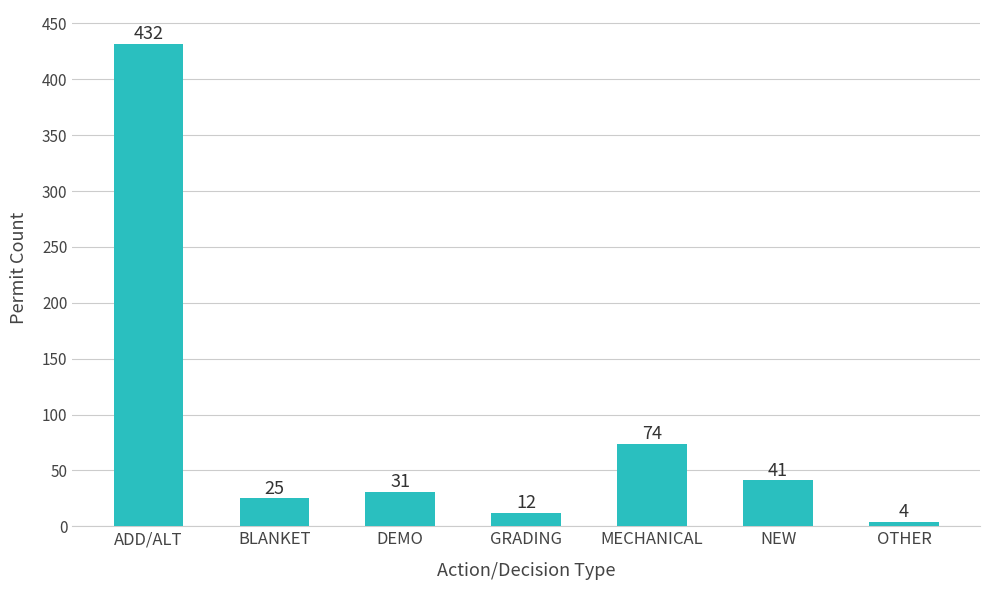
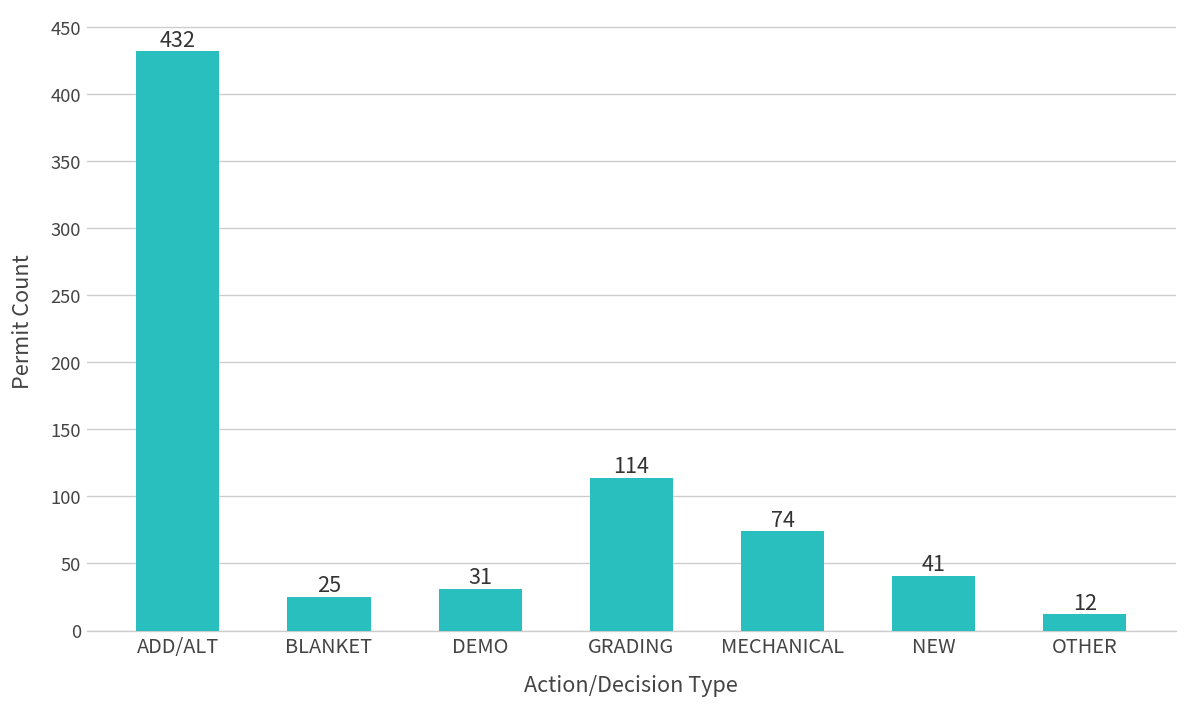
GRADING: 12 -> 114
OTHER: 4 -> 12
